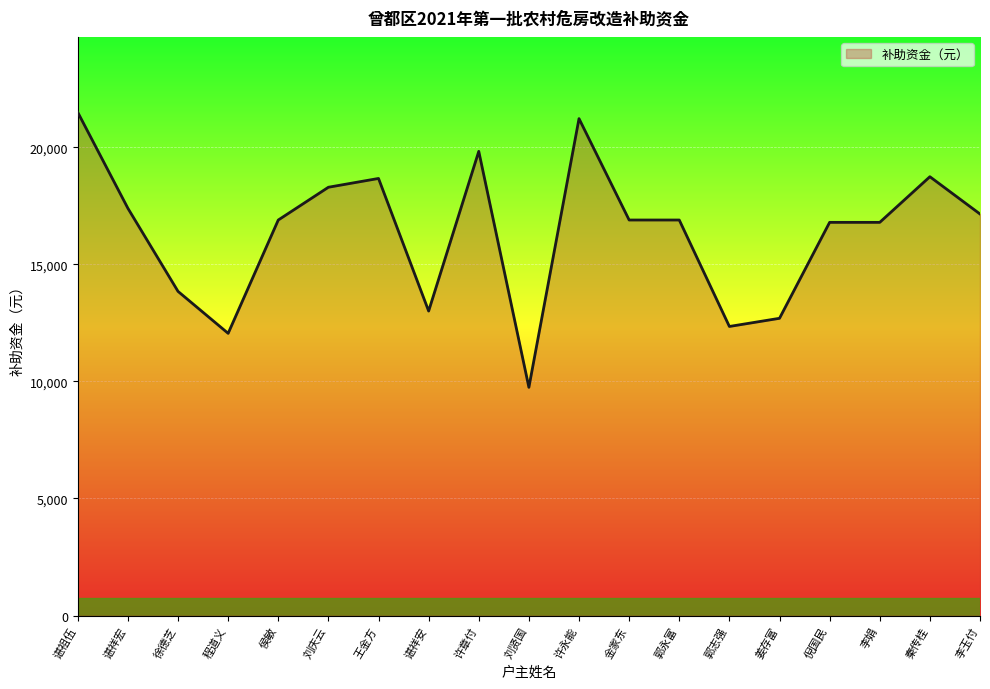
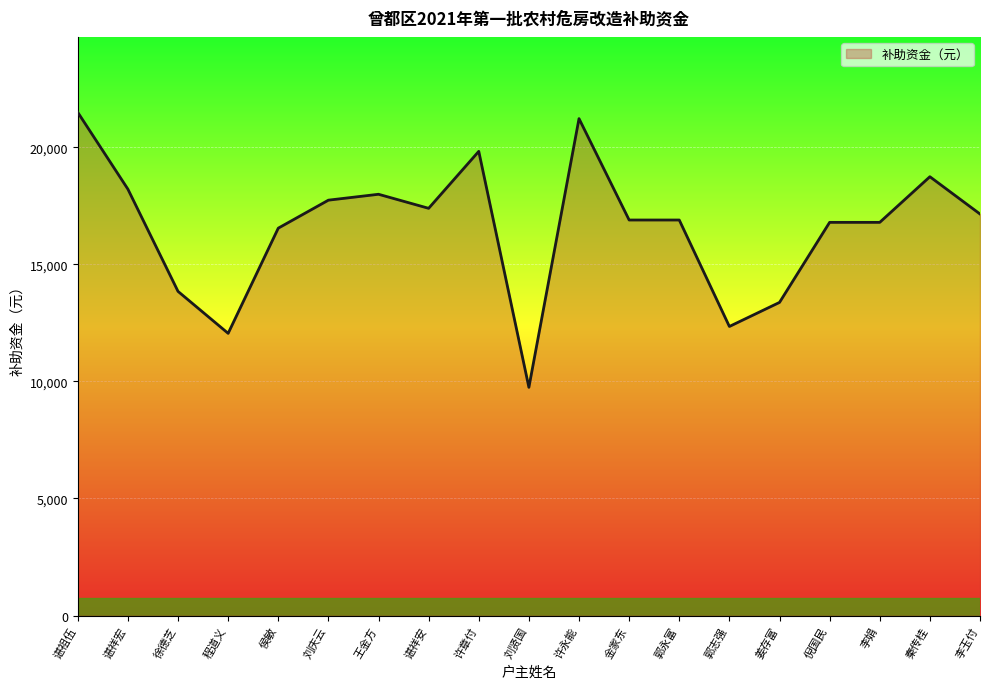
谌祥宏: 17,400 -> 18,200
侯敏: 16,900 -> 16,600
刘庆云: 18,300 -> 17,700
王金方: 18,700 -> 18,000
谌祥安: 13,000 -> 17,400
姜存富: 12,700 -> 13,400
